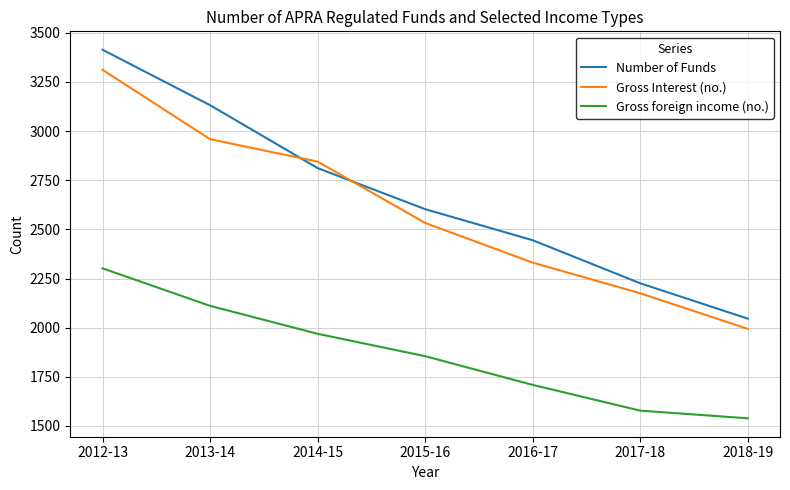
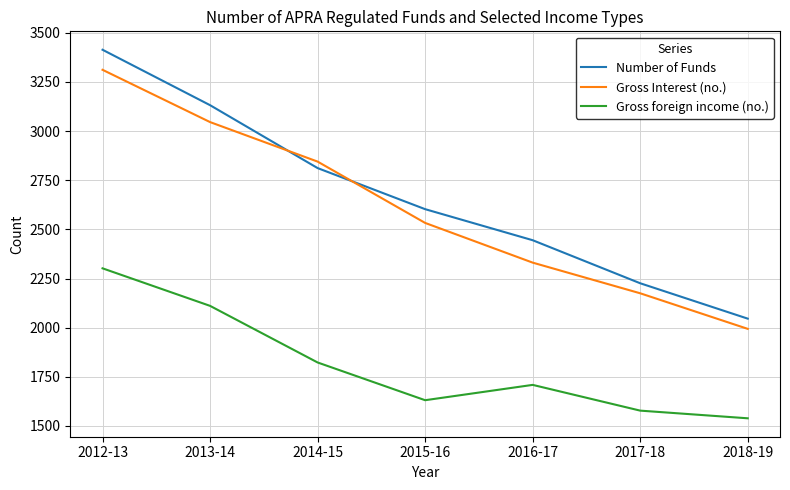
Gross Interest (no.), 2013-14: 2960 -> 3050
Gross foreign income (no.), 2014-15: 1970 -> 1820
Gross foreign income (no.), 2015-16: 1860 -> 1630
